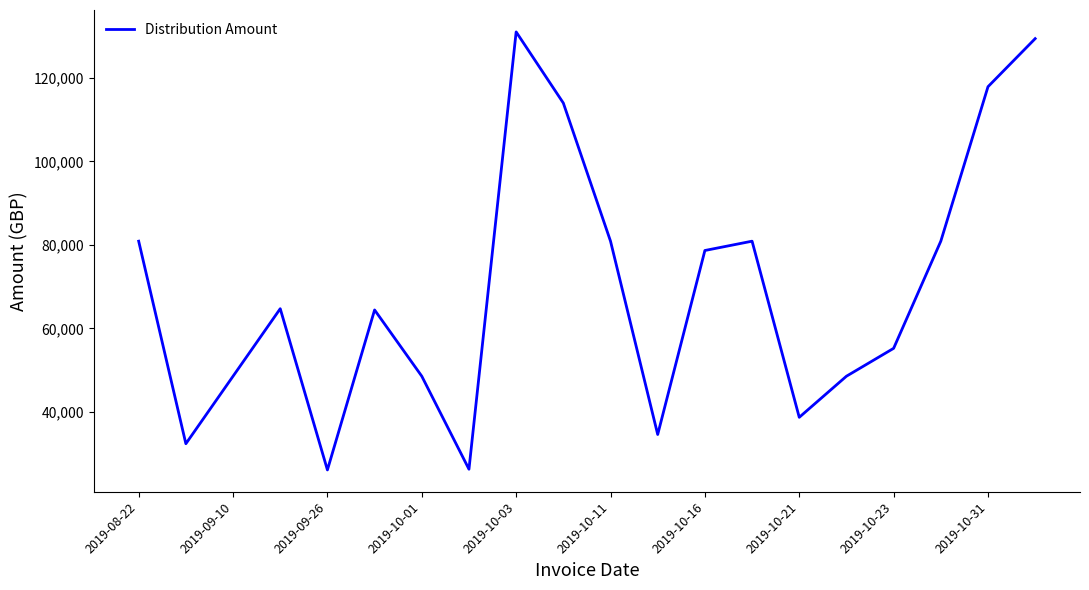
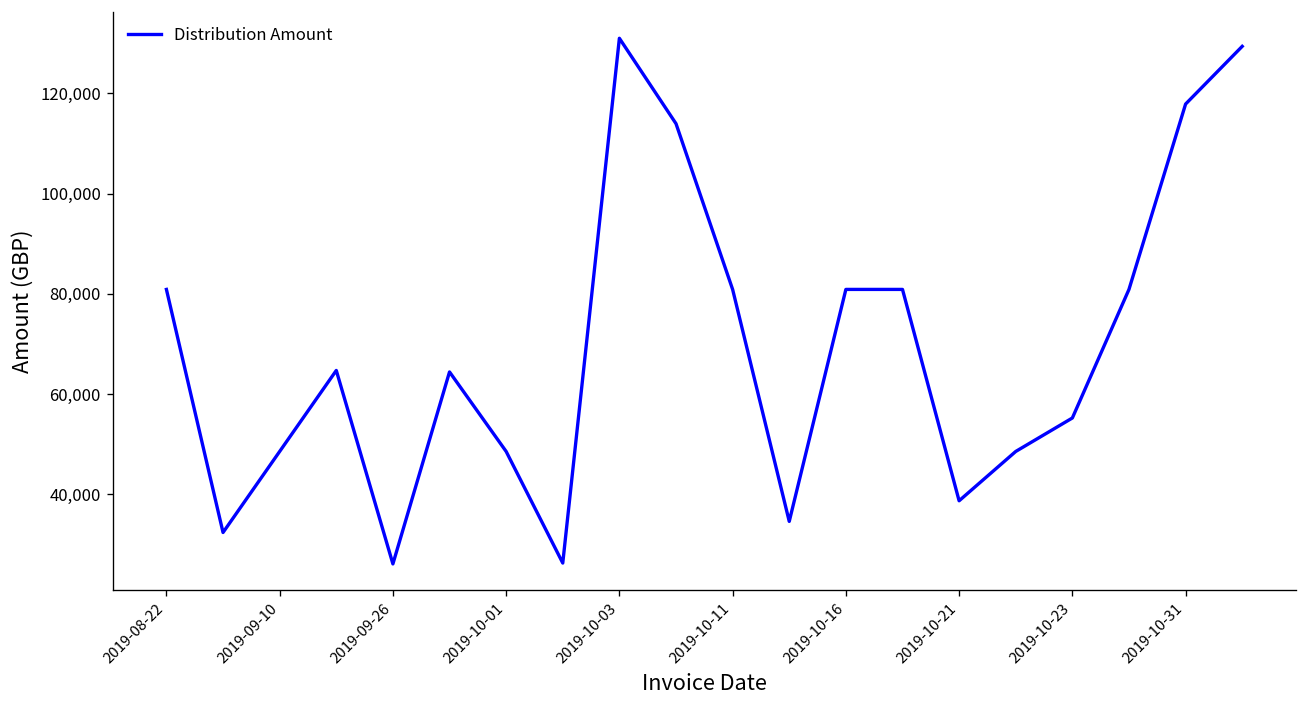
2019-10-16: 79,000 -> 81,000
